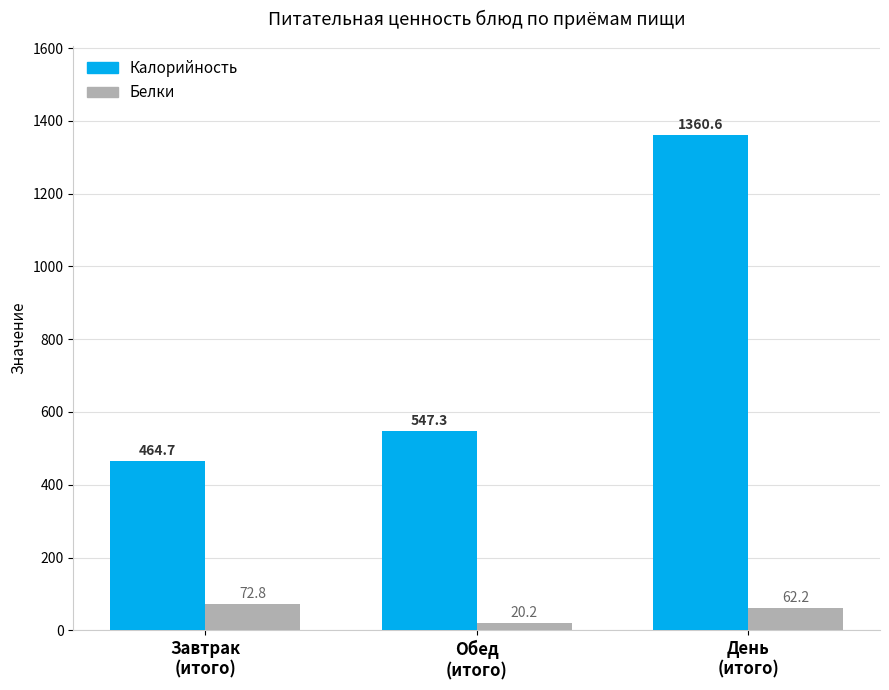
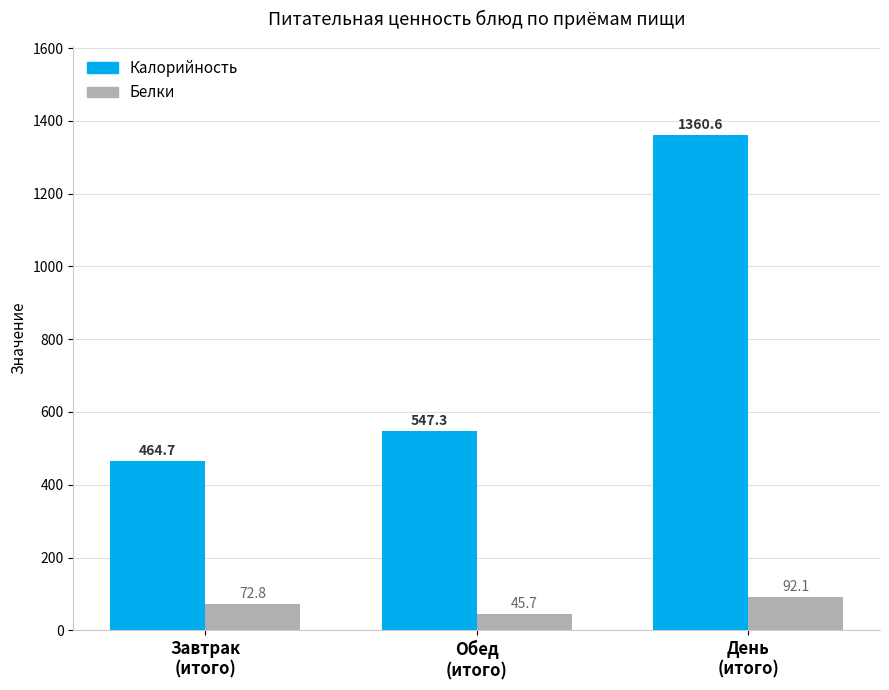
Белки, Обед (итого): 20.2 -> 45.7
Белки, День (итого): 62.2 -> 92.1
